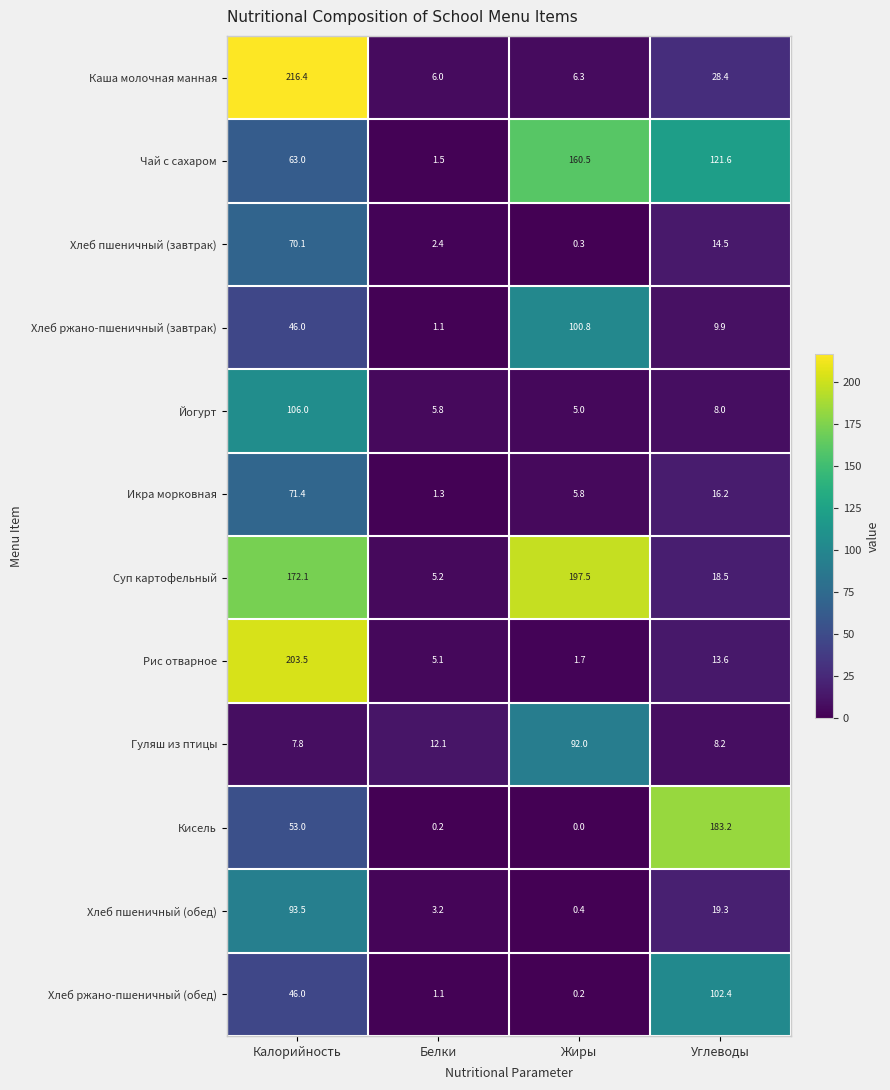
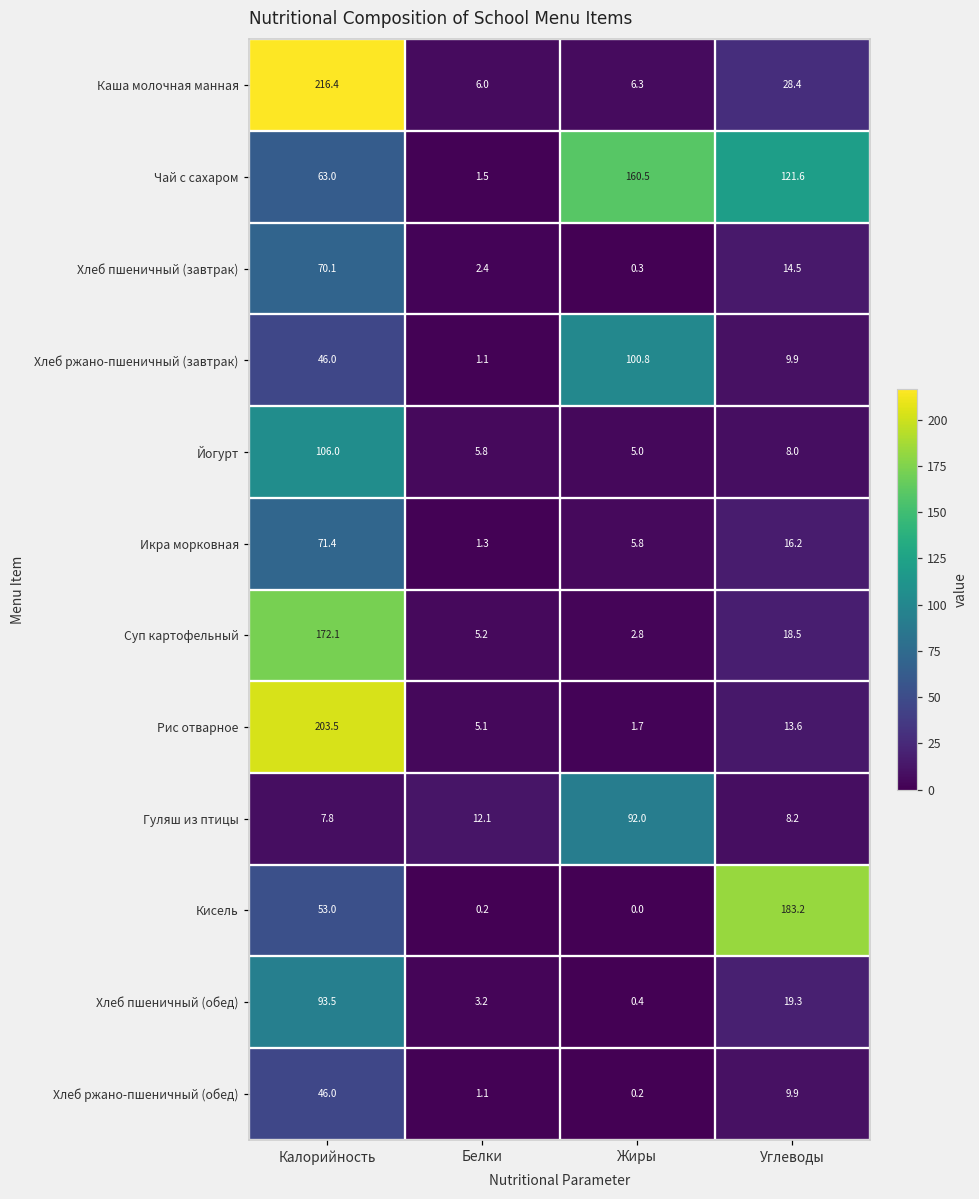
Суп картофельный, Жиры: 197.5 -> 2.8
Хлеб ржано-пшеничный (обед), Углеводы: 102.4 -> 9.9
